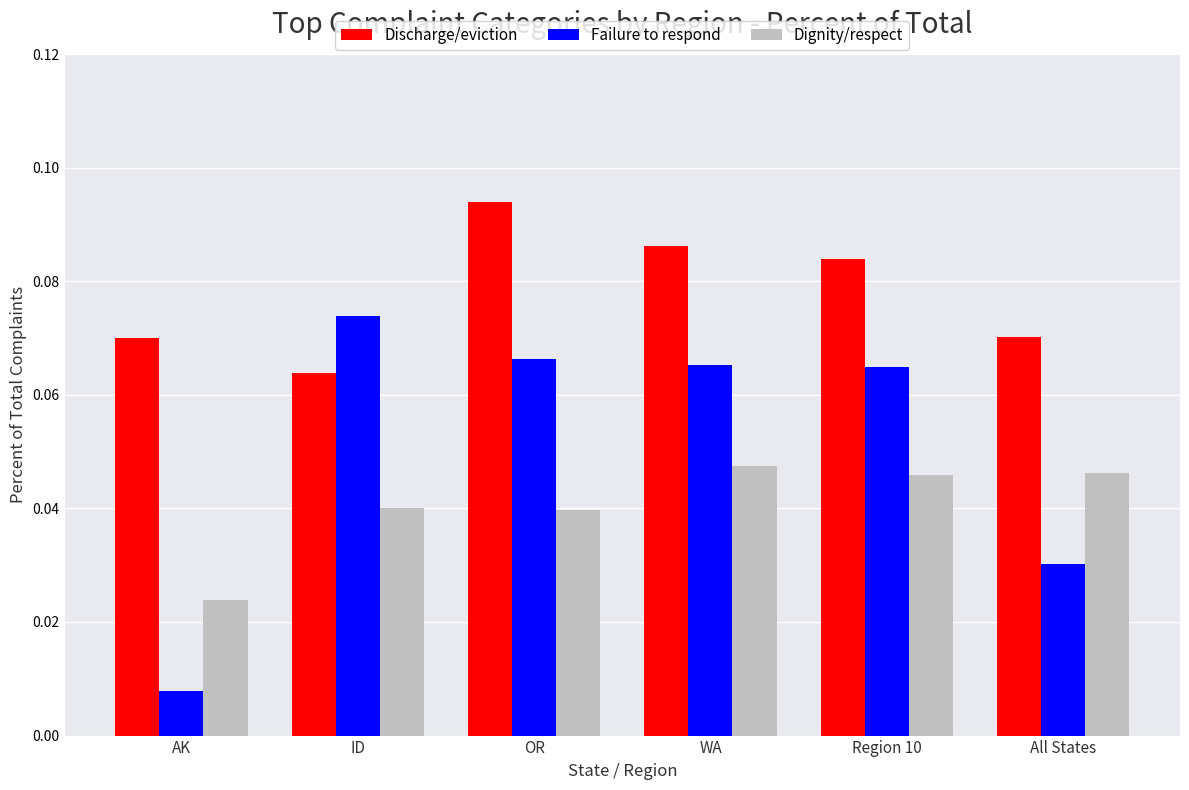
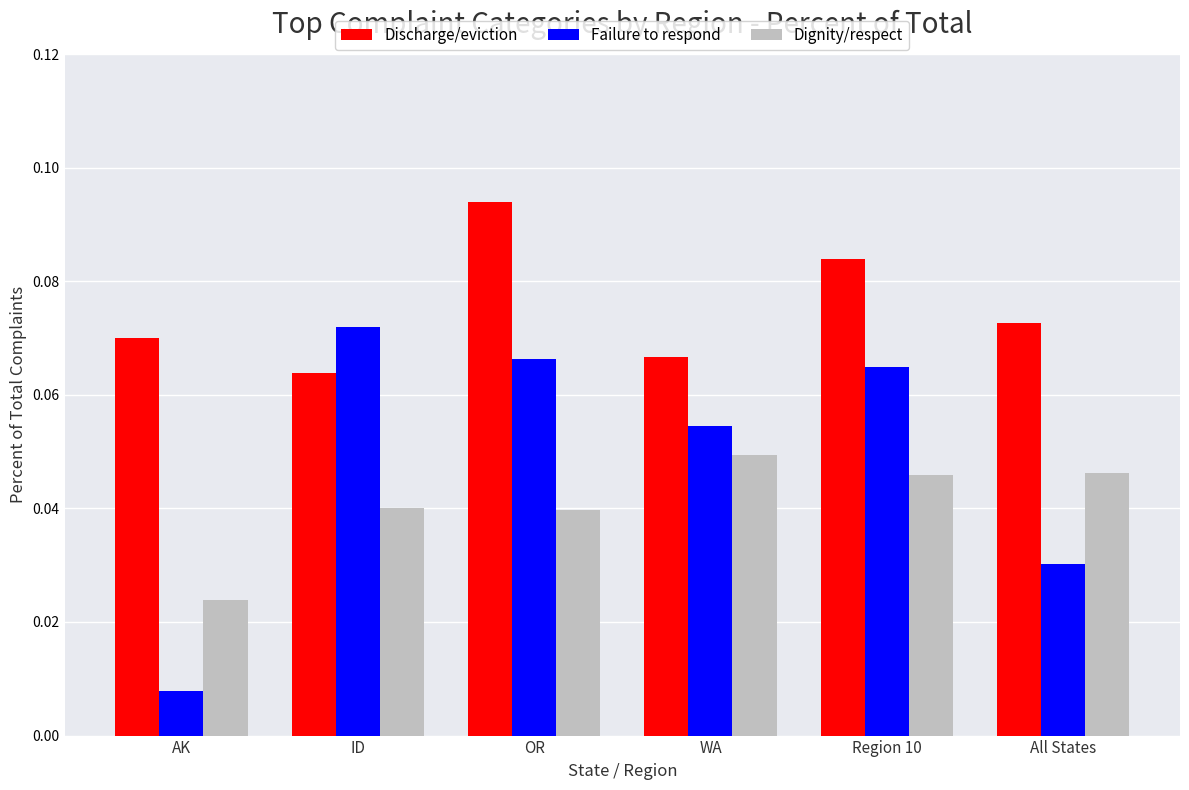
Failure to respond, ID: 0.074 -> 0.072
Discharge/eviction, WA: 0.086 -> 0.067
Failure to respond, WA: 0.065 -> 0.054
Dignity/respect, WA: 0.047 -> 0.049
Discharge/eviction, All States: 0.070 -> 0.073
